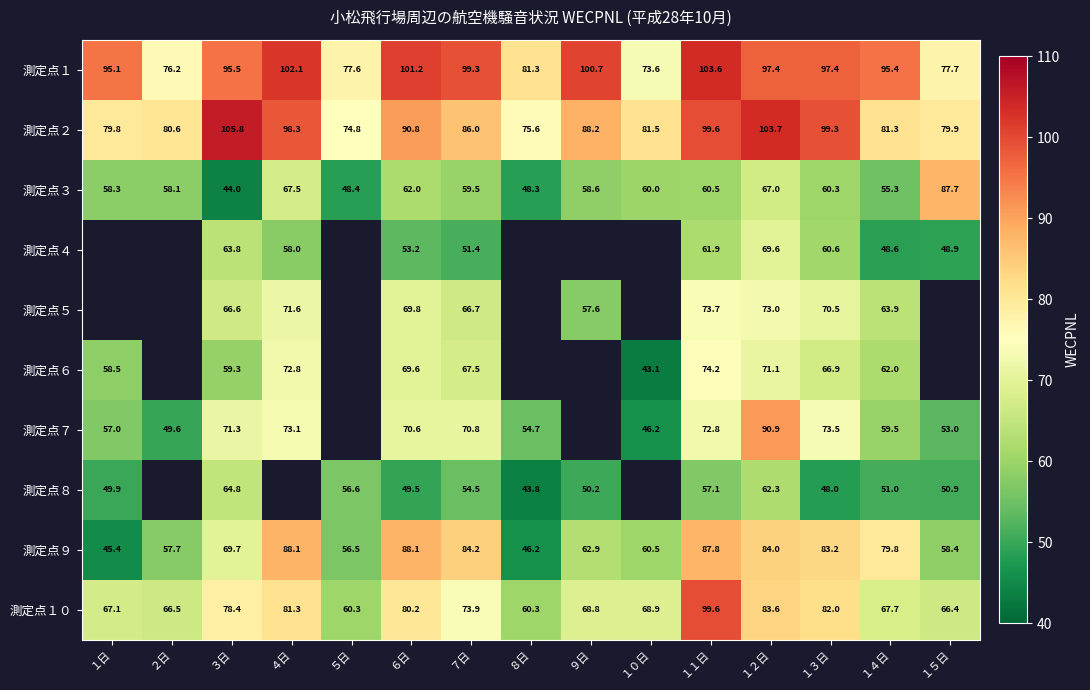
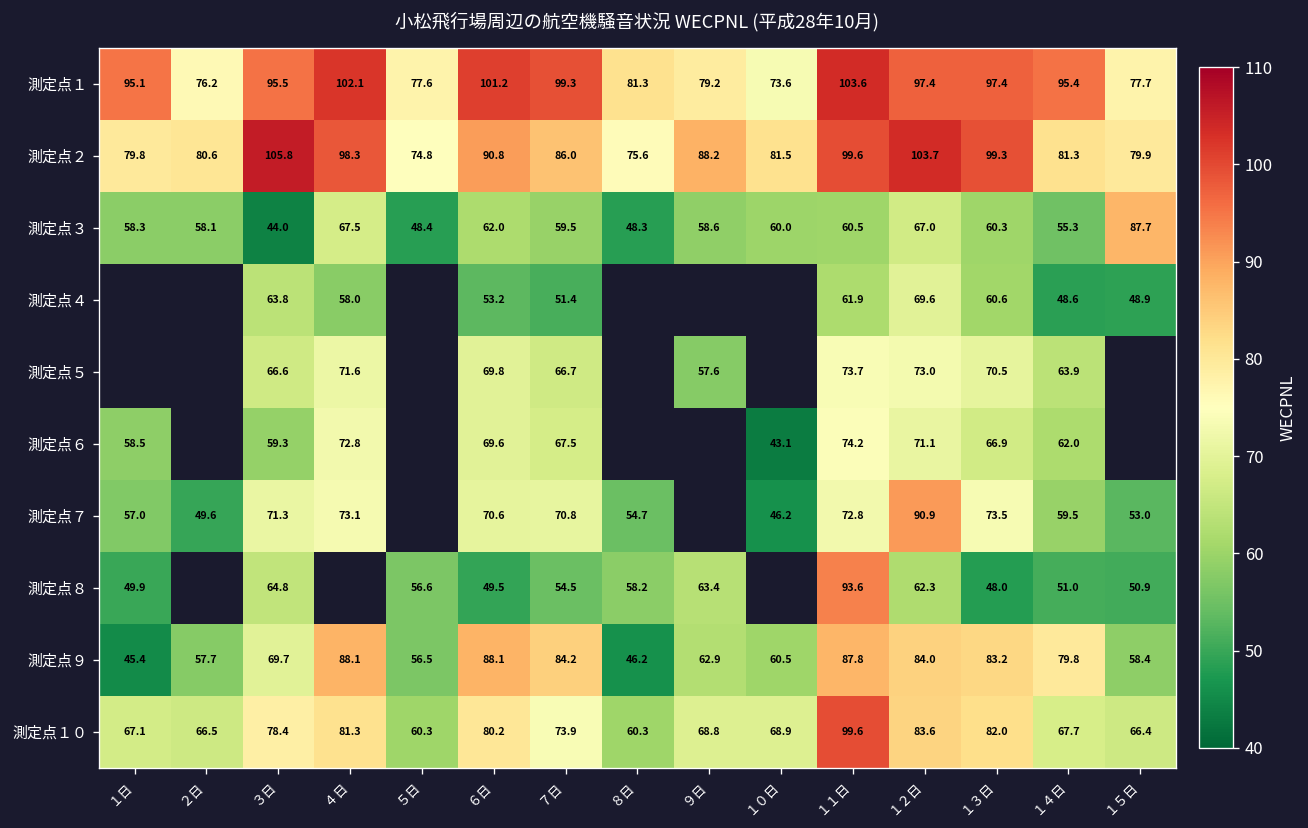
測定点１, ９日: 100.7 -> 79.2
測定点８, ８日: 43.8 -> 58.2
測定点８, ９日: 50.2 -> 63.4
測定点８, １１日: 57.1 -> 93.6
